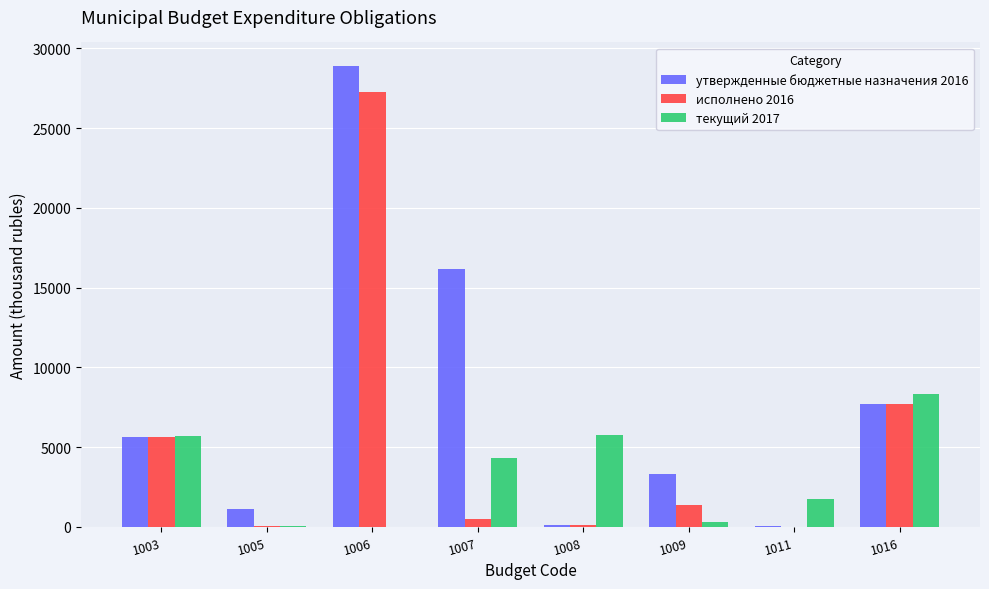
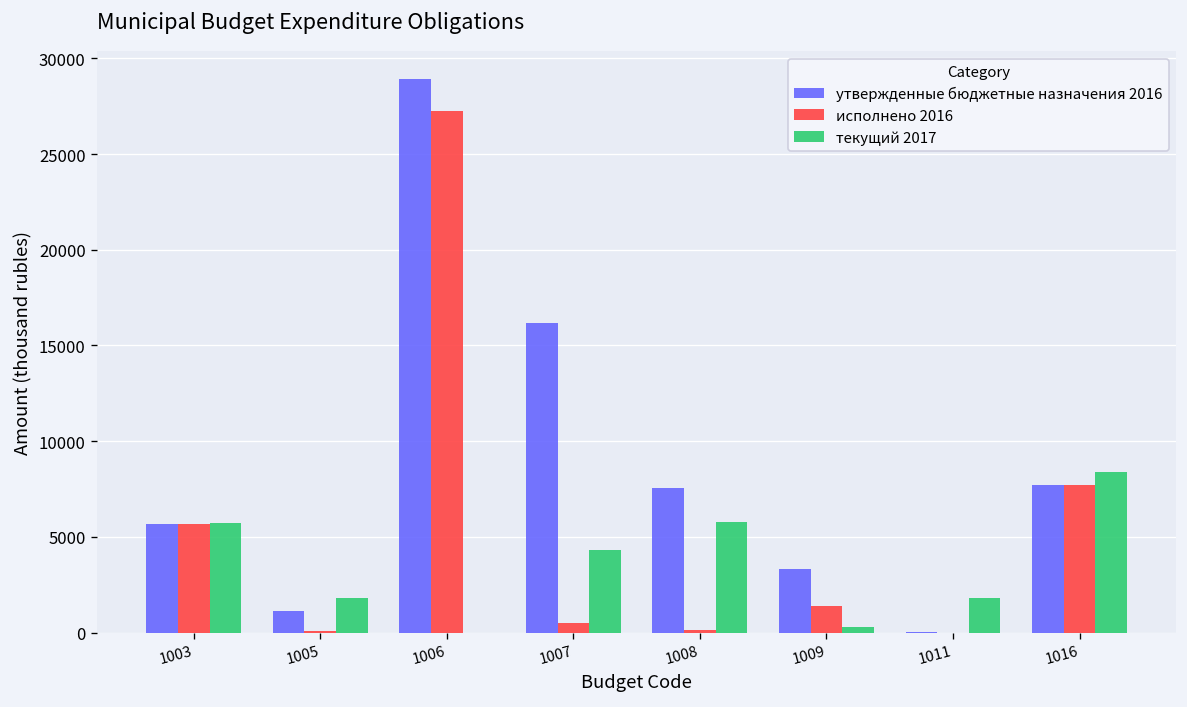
текущий 2017, 1005: 100 -> 1800
утвержденные бюджетные назначения 2016, 1008: 100 -> 7500
